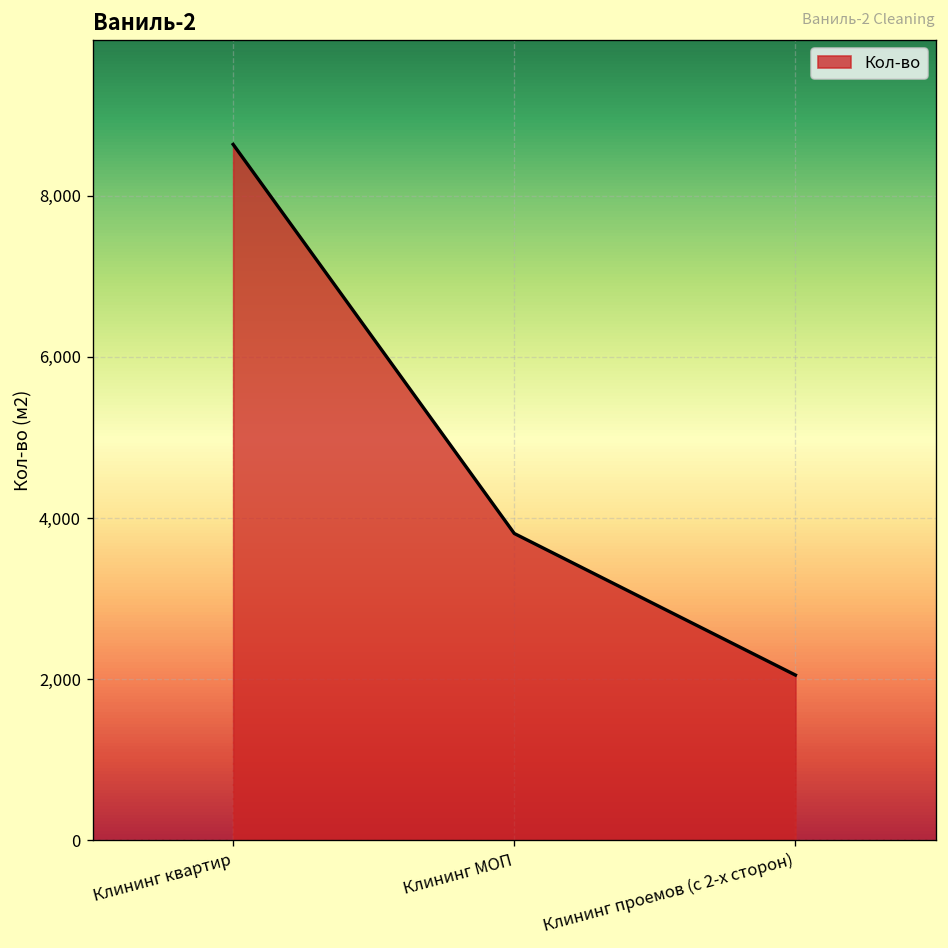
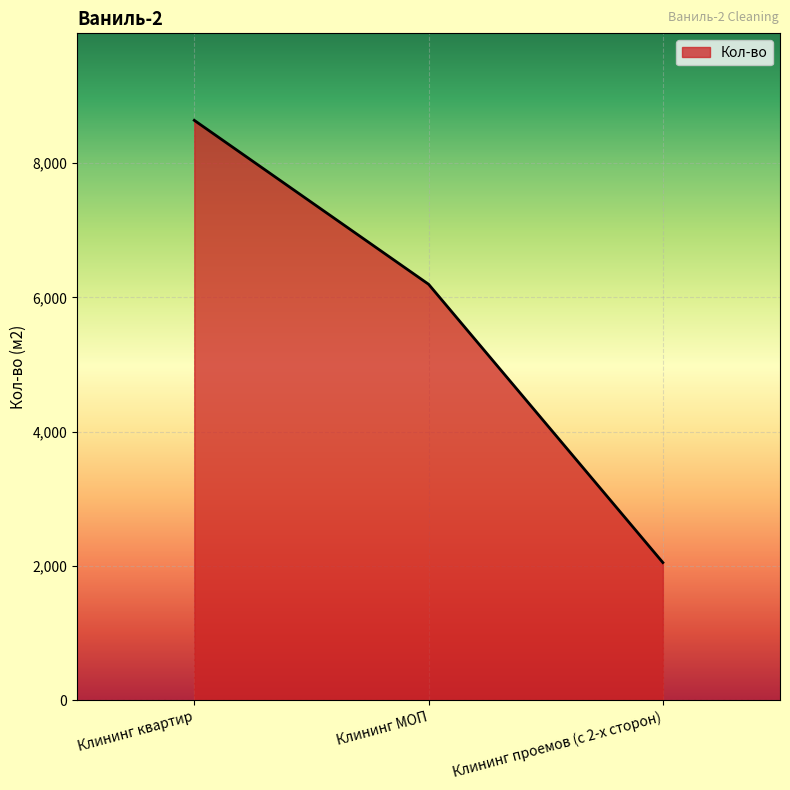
Клининг МОП: 3,800 -> 6,200
